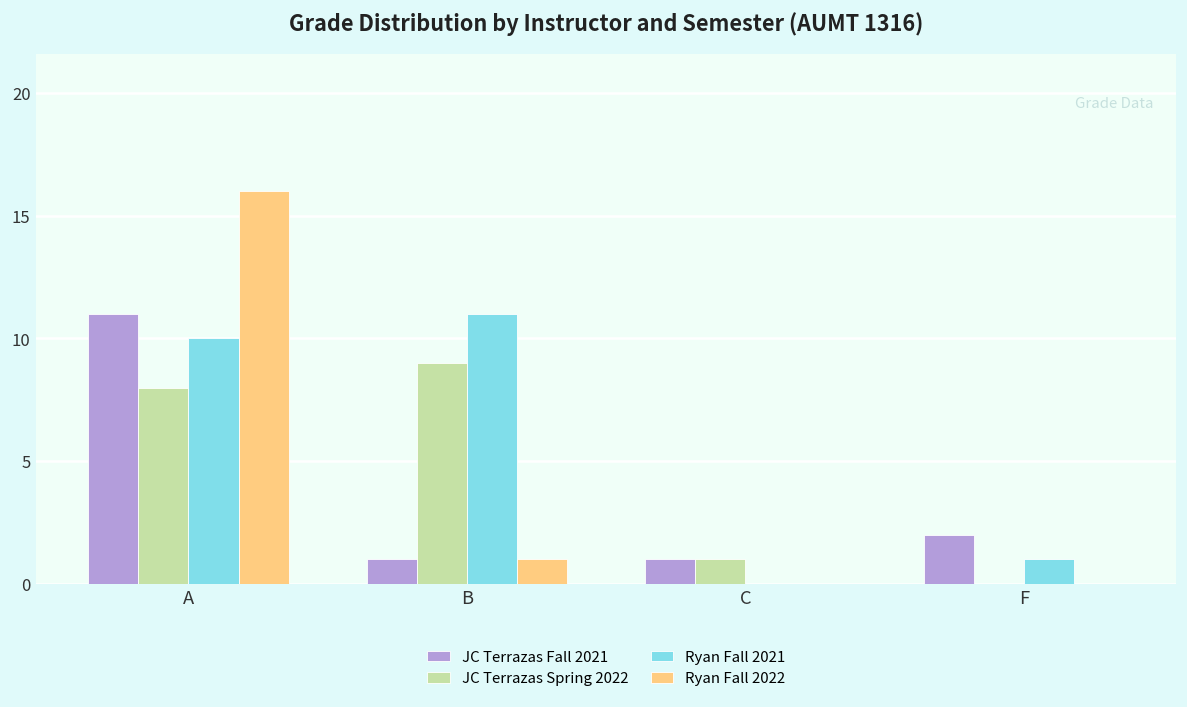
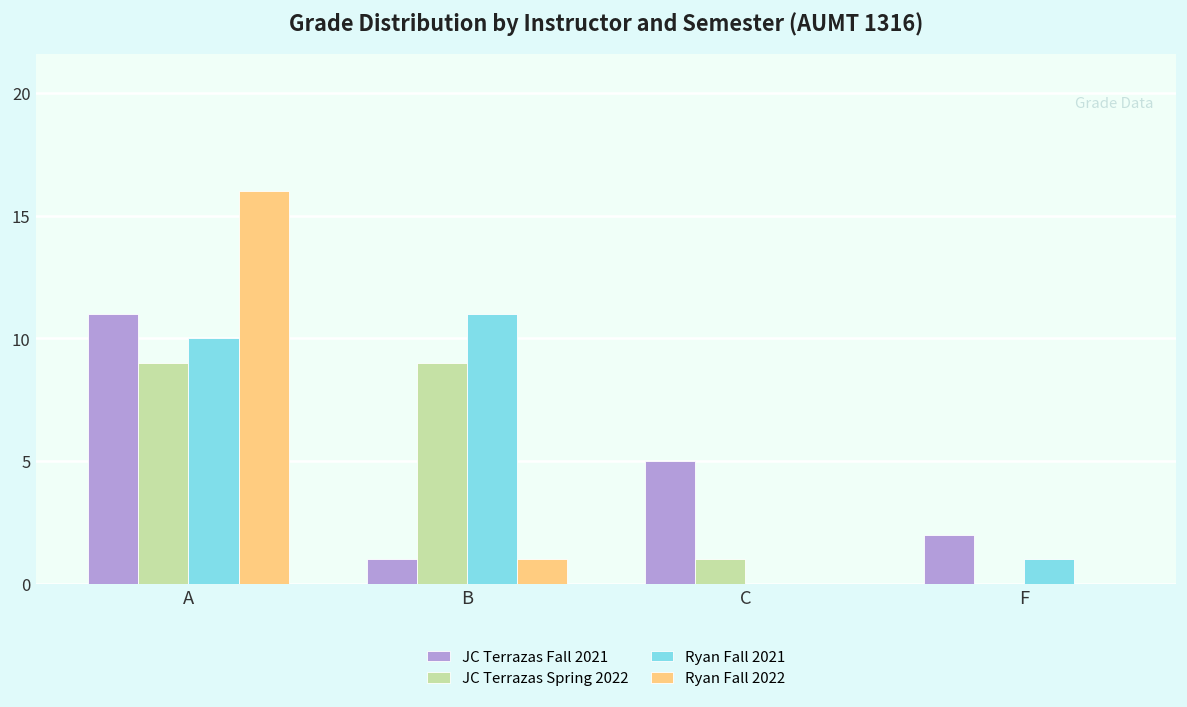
JC Terrazas Spring 2022, A: 8 -> 9
JC Terrazas Fall 2021, C: 1 -> 5
